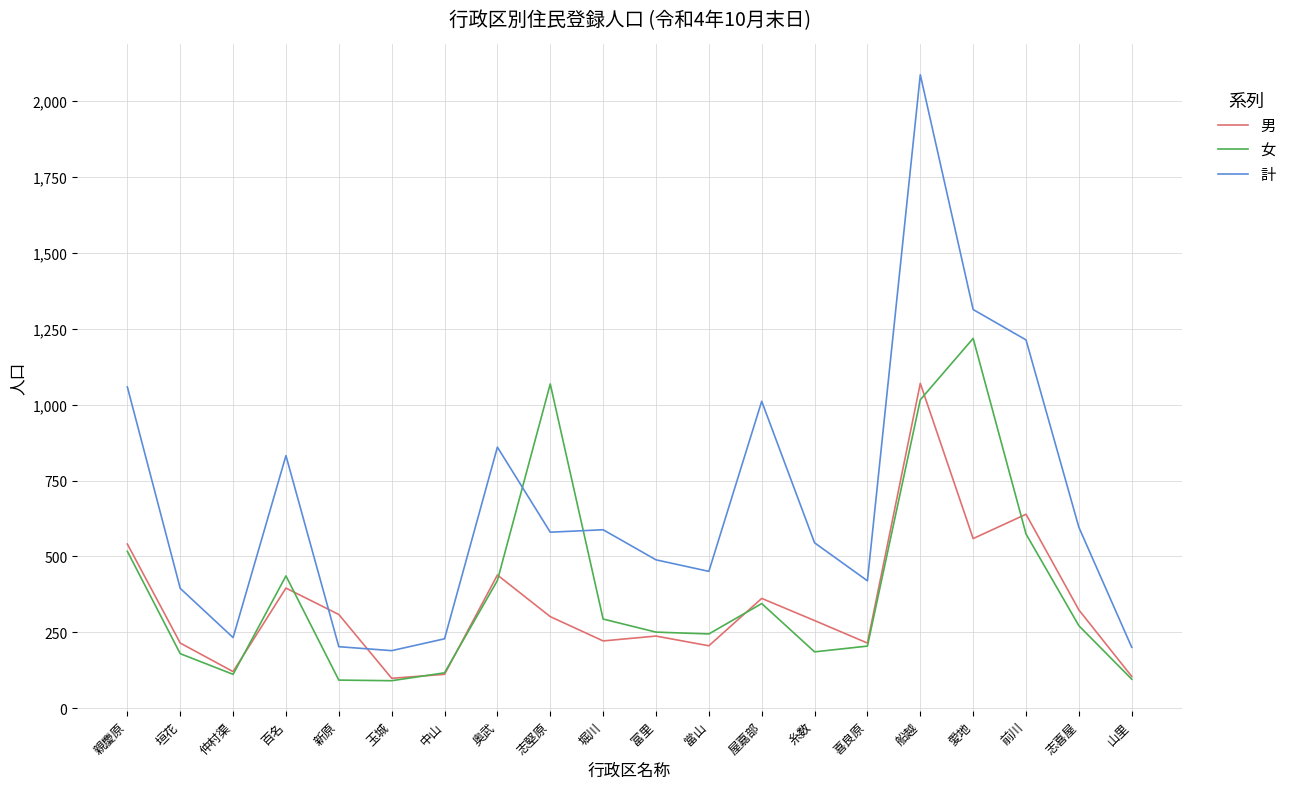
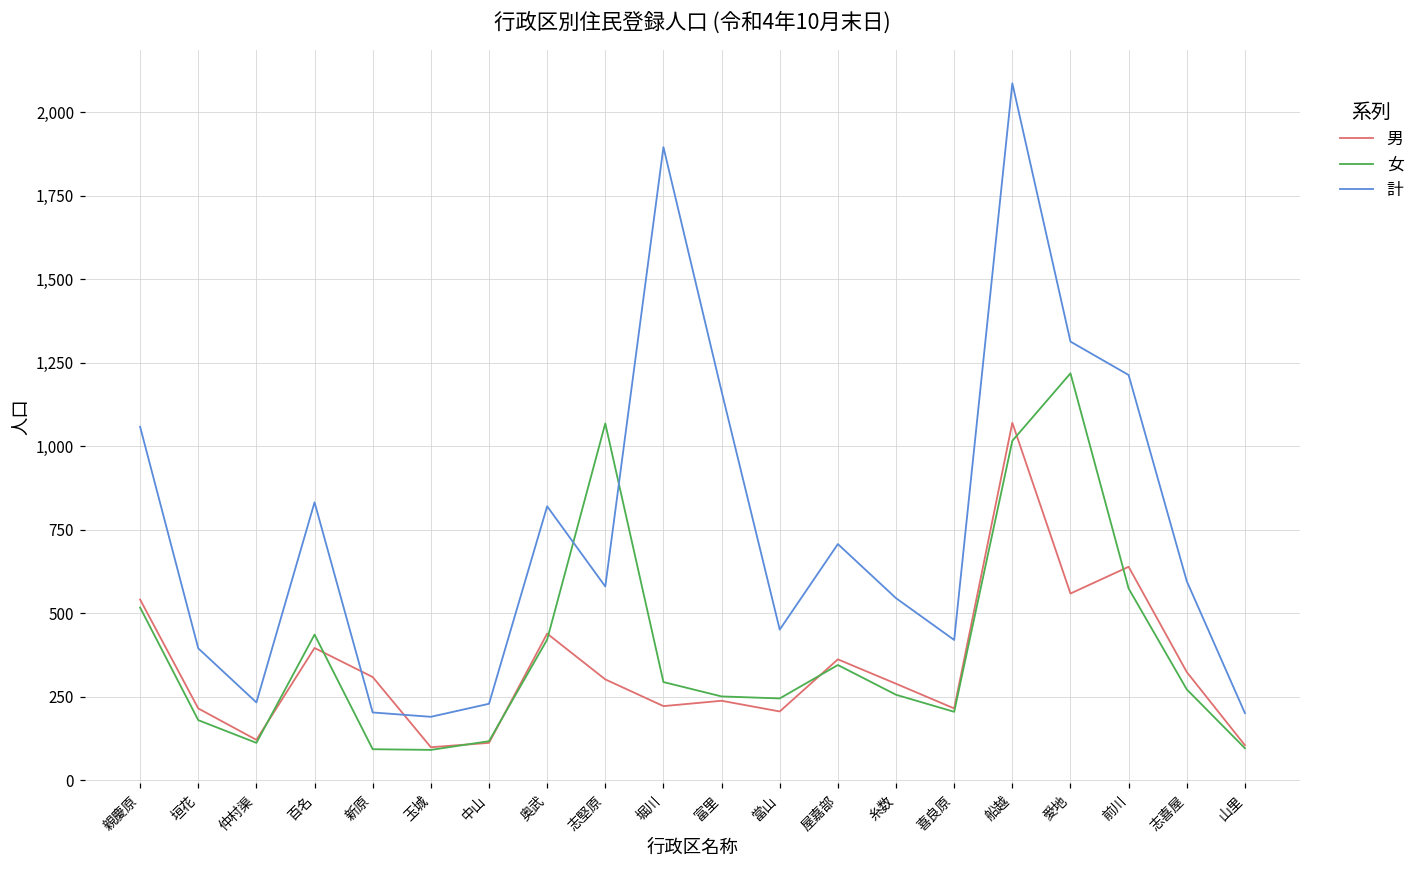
計, 奥武: 860 -> 820
計, 堀川: 590 -> 1,900
計, 富里: 490 -> 1,160
計, 屋嘉部: 1,010 -> 710
女, 糸数: 190 -> 260
